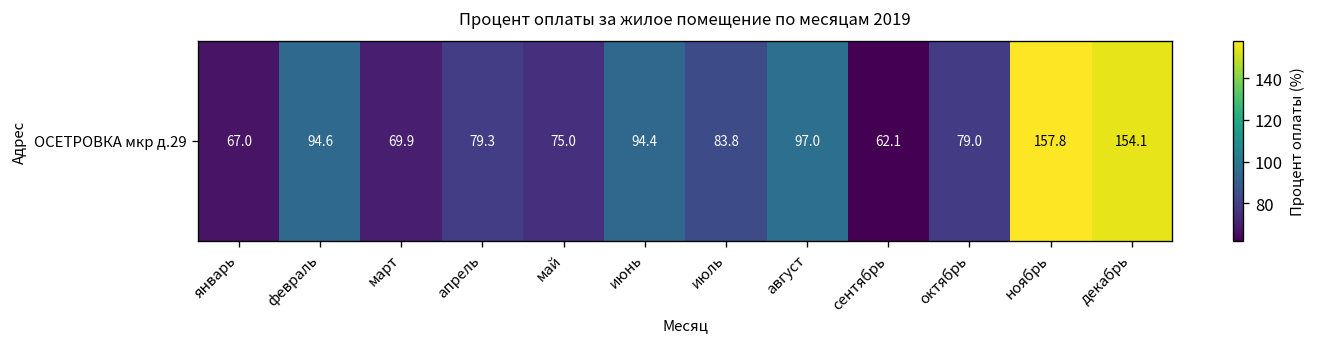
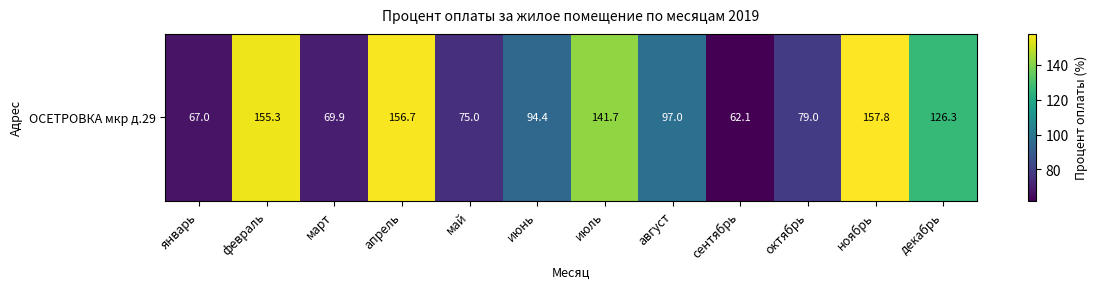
ОСЕТРОВКА мкр д.29, февраль: 94.6 -> 155.3
ОСЕТРОВКА мкр д.29, апрель: 79.3 -> 156.7
ОСЕТРОВКА мкр д.29, июль: 83.8 -> 141.7
ОСЕТРОВКА мкр д.29, декабрь: 154.1 -> 126.3
